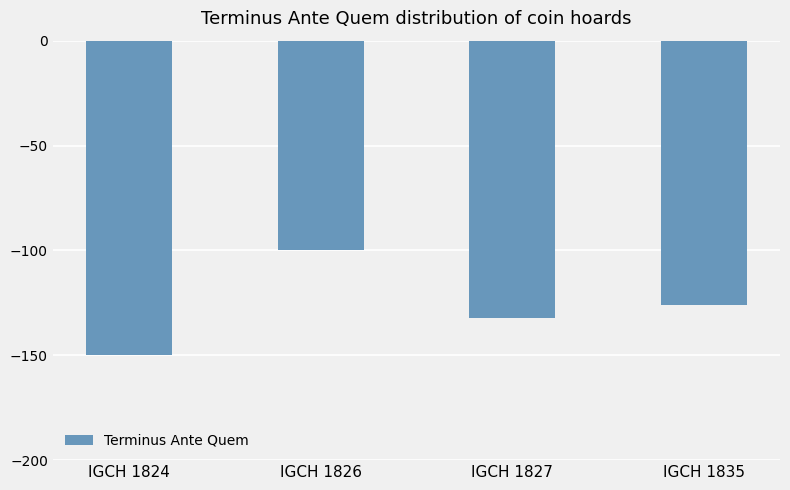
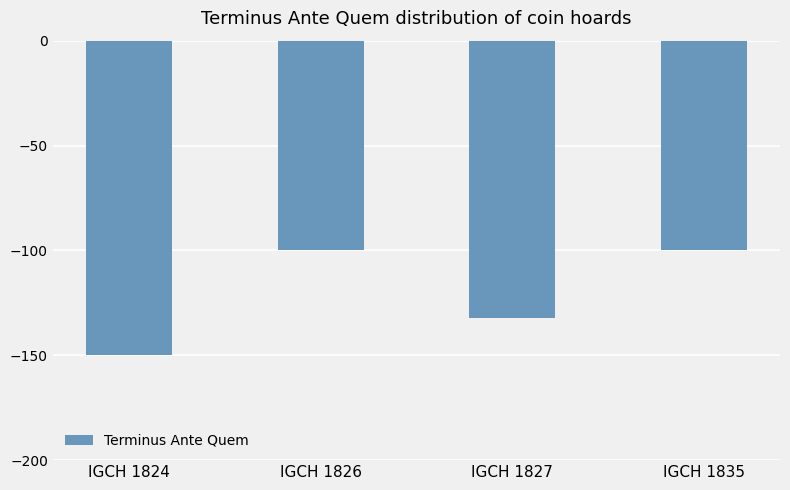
IGCH 1835: -126 -> -100
